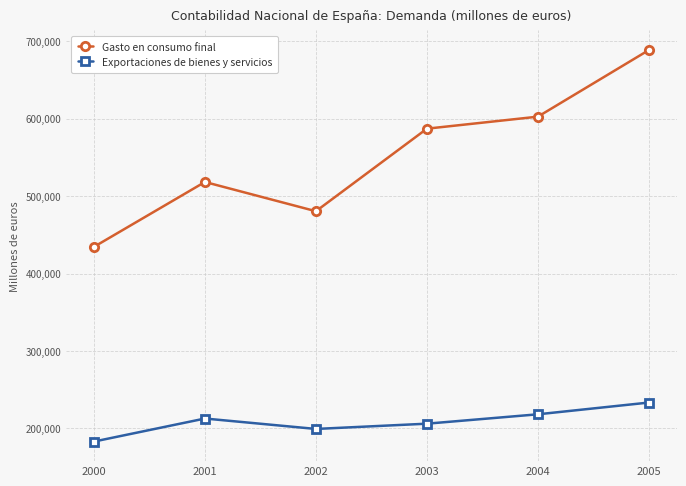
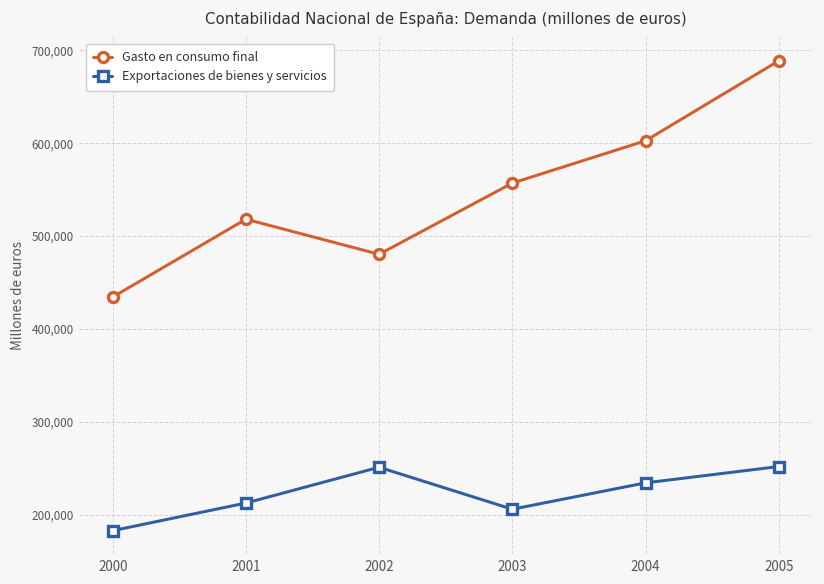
Exportaciones de bienes y servicios, 2002: 200,000 -> 250,000
Gasto en consumo final, 2003: 590,000 -> 560,000
Exportaciones de bienes y servicios, 2004: 220,000 -> 230,000
Exportaciones de bienes y servicios, 2005: 230,000 -> 250,000
